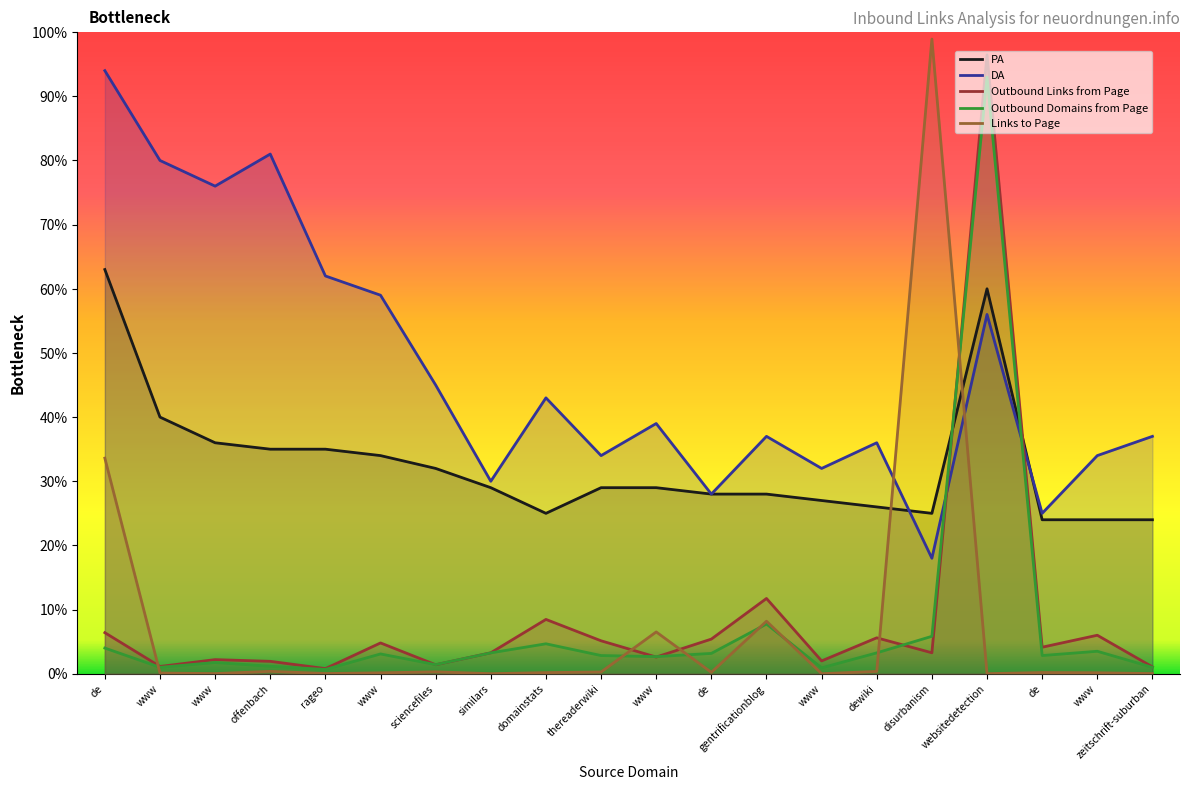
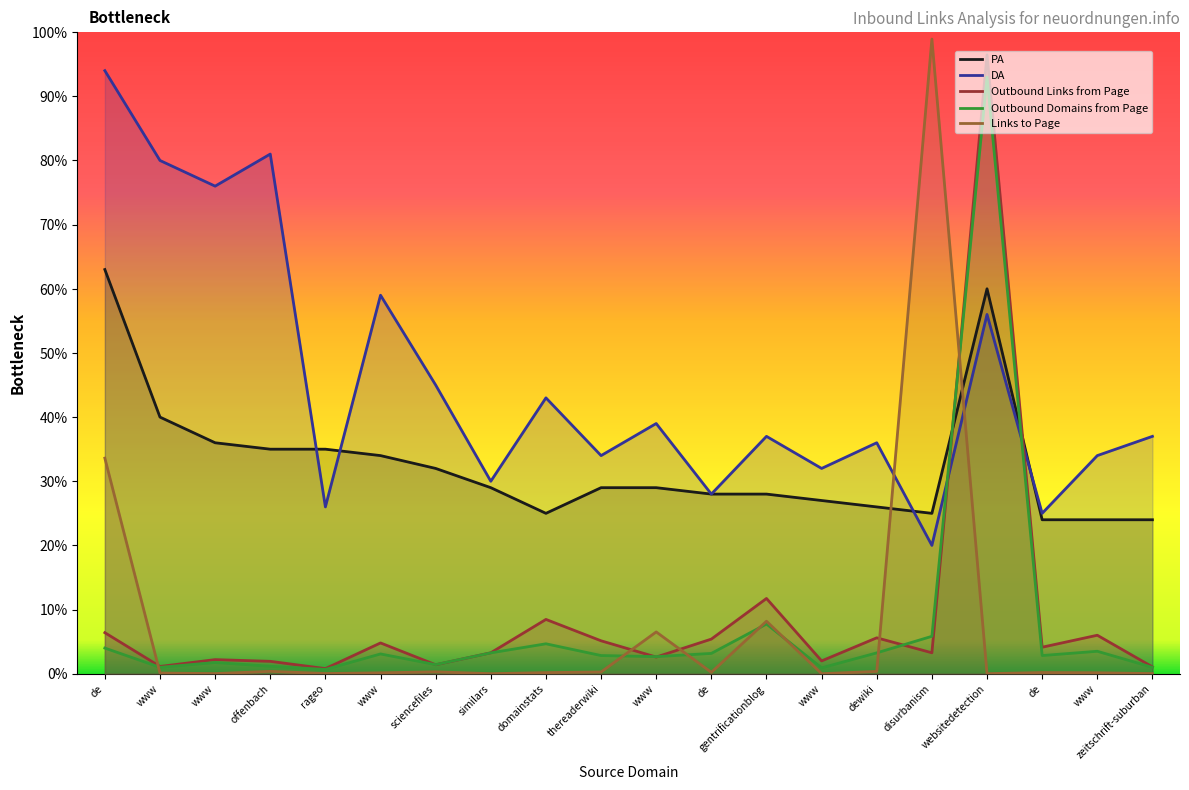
DA, rageo: 62% -> 26%
DA, disurbanism: 18% -> 20%
